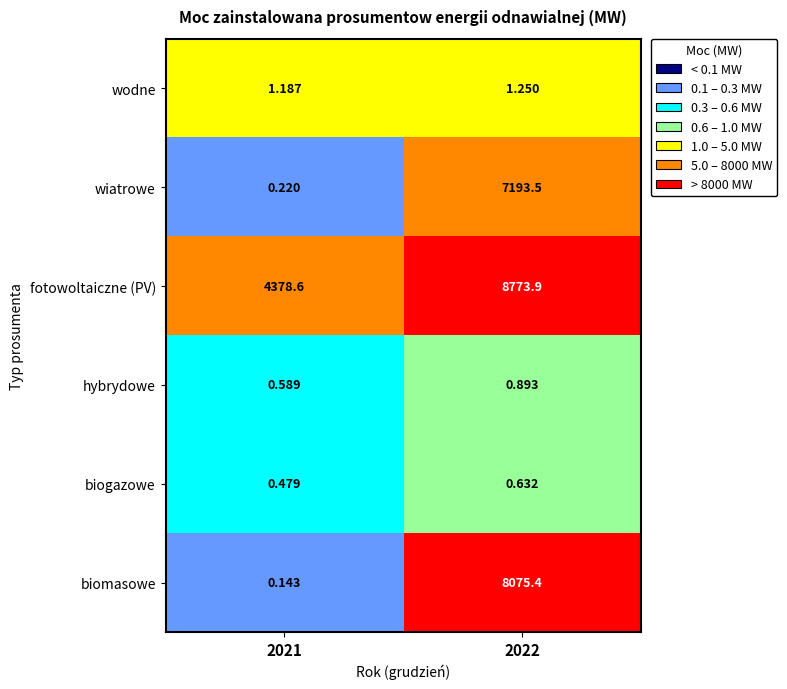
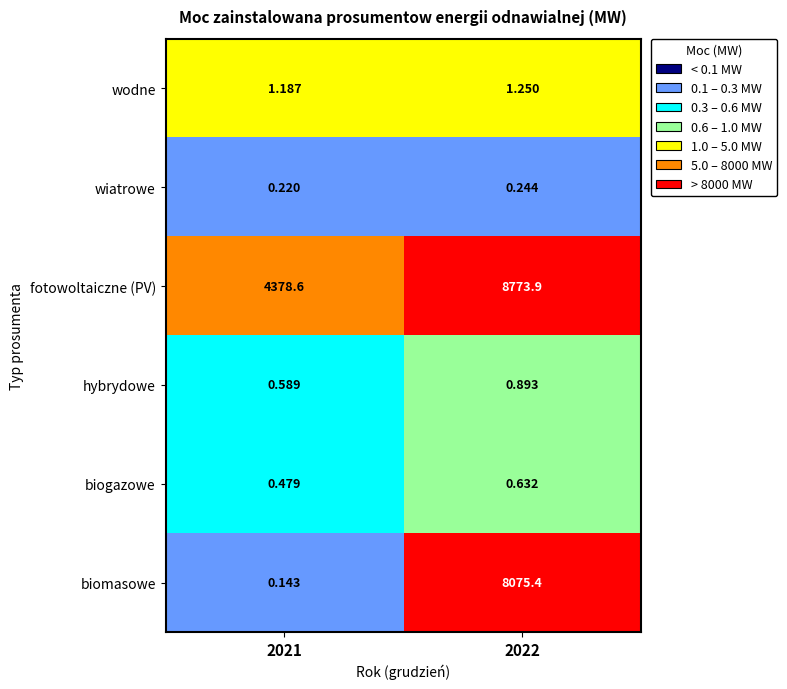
wiatrowe, 2022: 7193.5 -> 0.244
